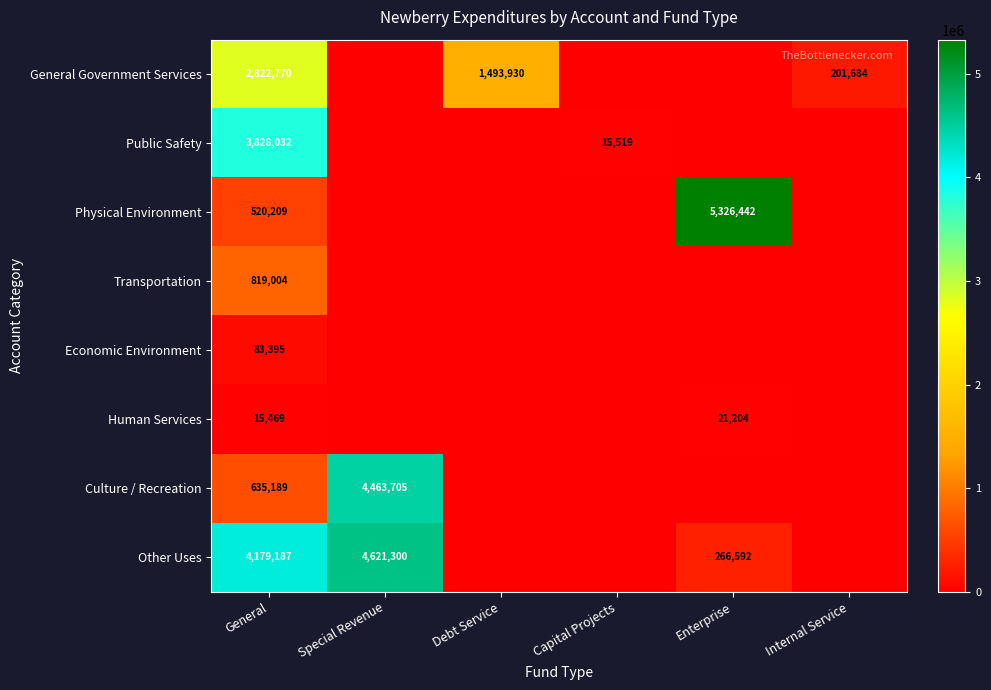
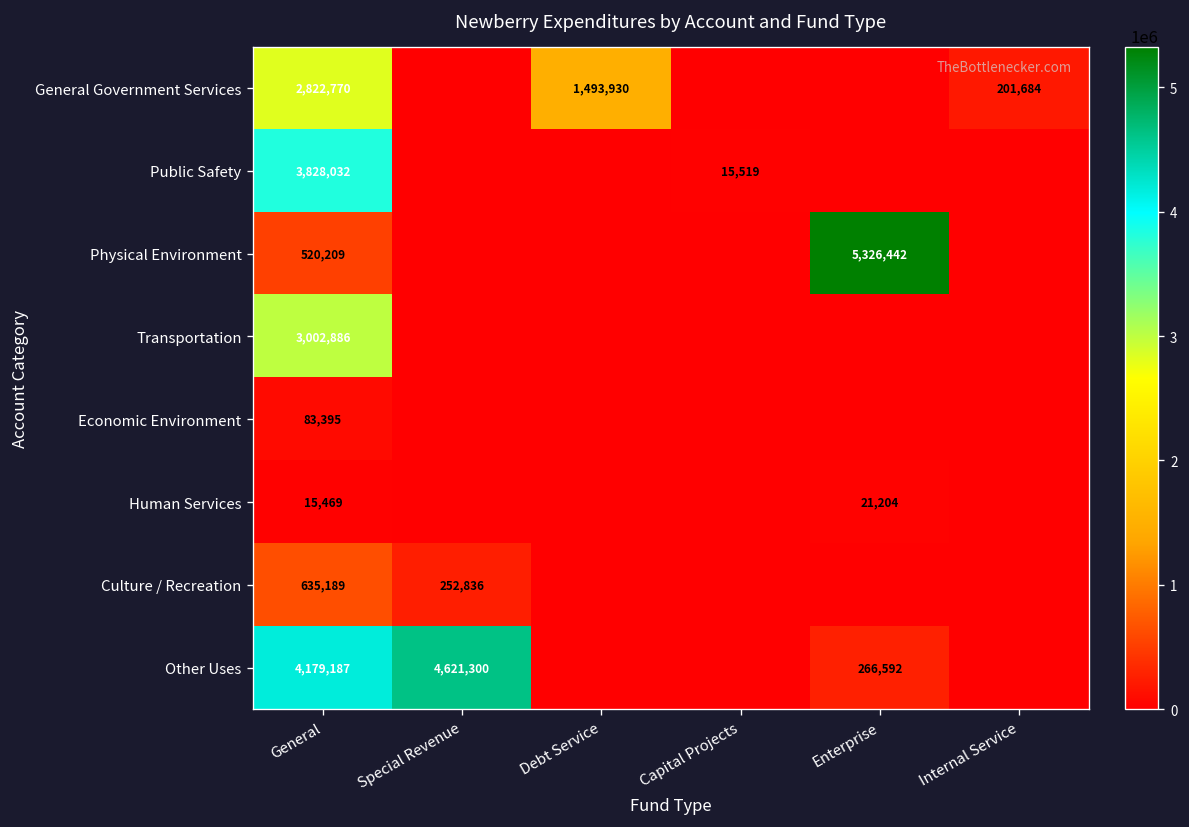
Transportation, General: 819,004 -> 3,002,886
Culture / Recreation, Special Revenue: 4,463,705 -> 252,836
